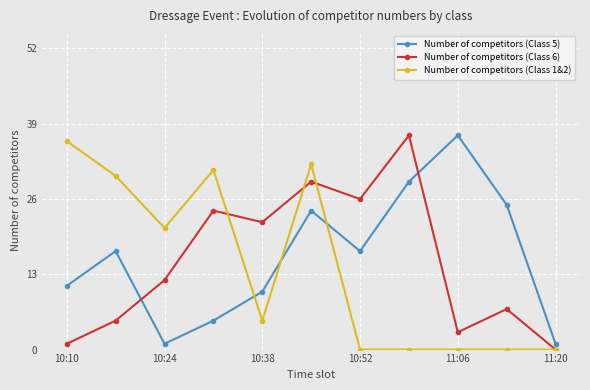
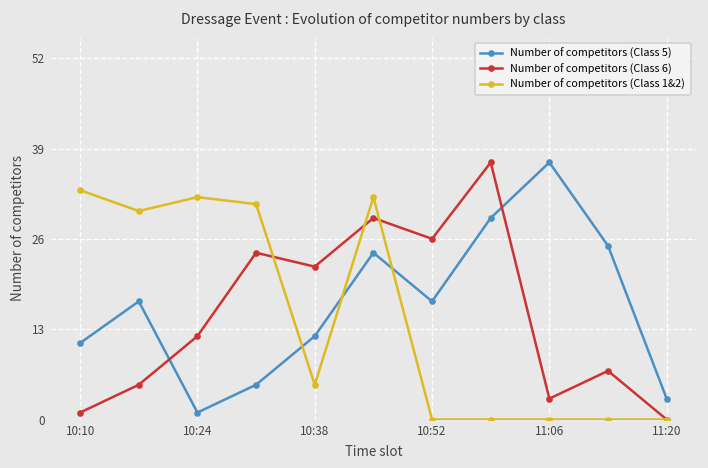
Number of competitors (Class 1&2), 10:10: 36 -> 33
Number of competitors (Class 1&2), 10:24: 21 -> 32
Number of competitors (Class 5), 10:38: 10 -> 12
Number of competitors (Class 5), 11:20: 1 -> 3
